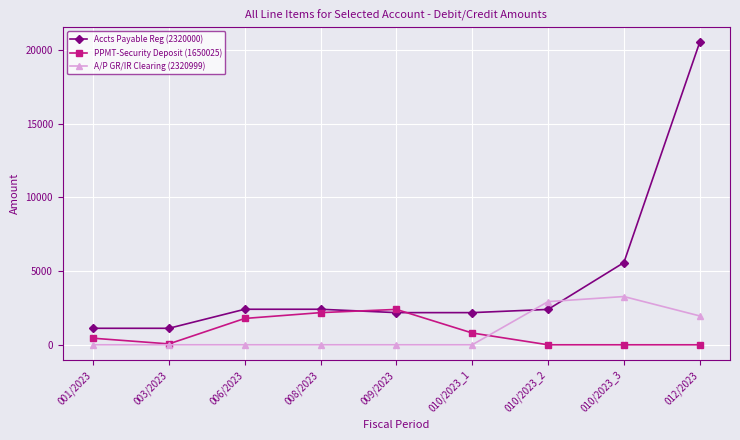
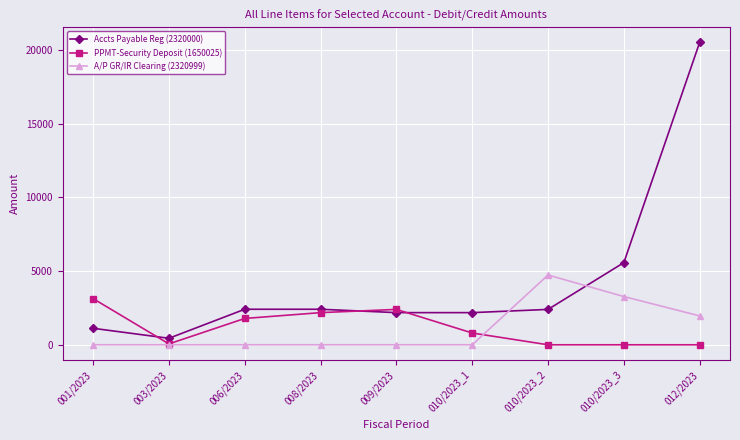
PPMT-Security Deposit (1650025), 001/2023: 400 -> 3100
Accts Payable Reg (2320000), 003/2023: 1100 -> 400
A/P GR/IR Clearing (2320999), 010/2023_2: 2900 -> 4700
